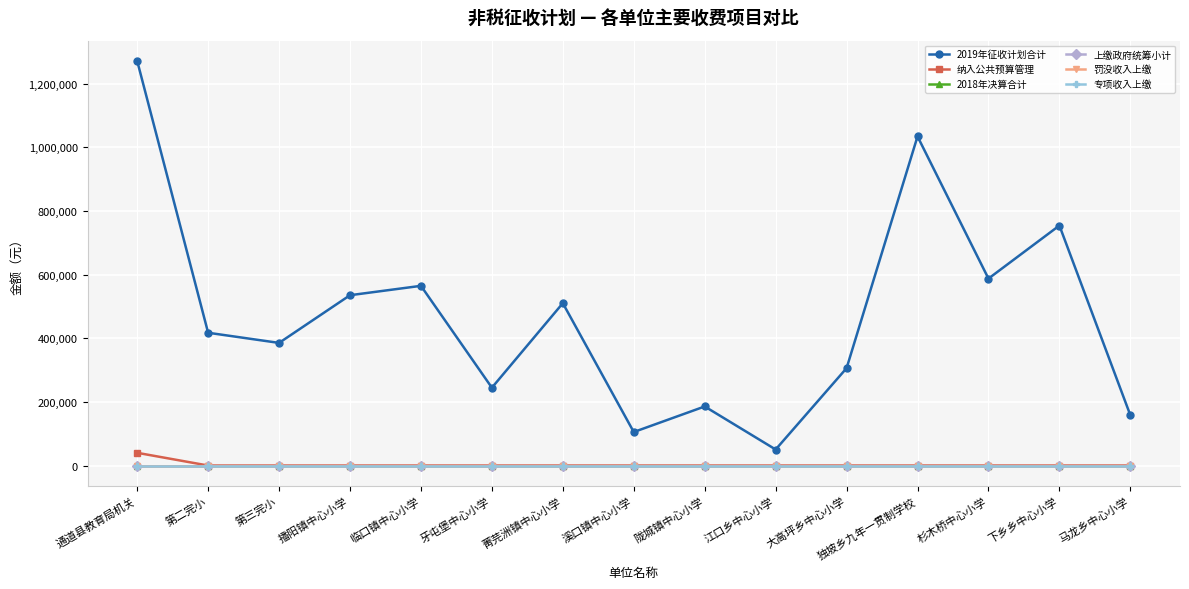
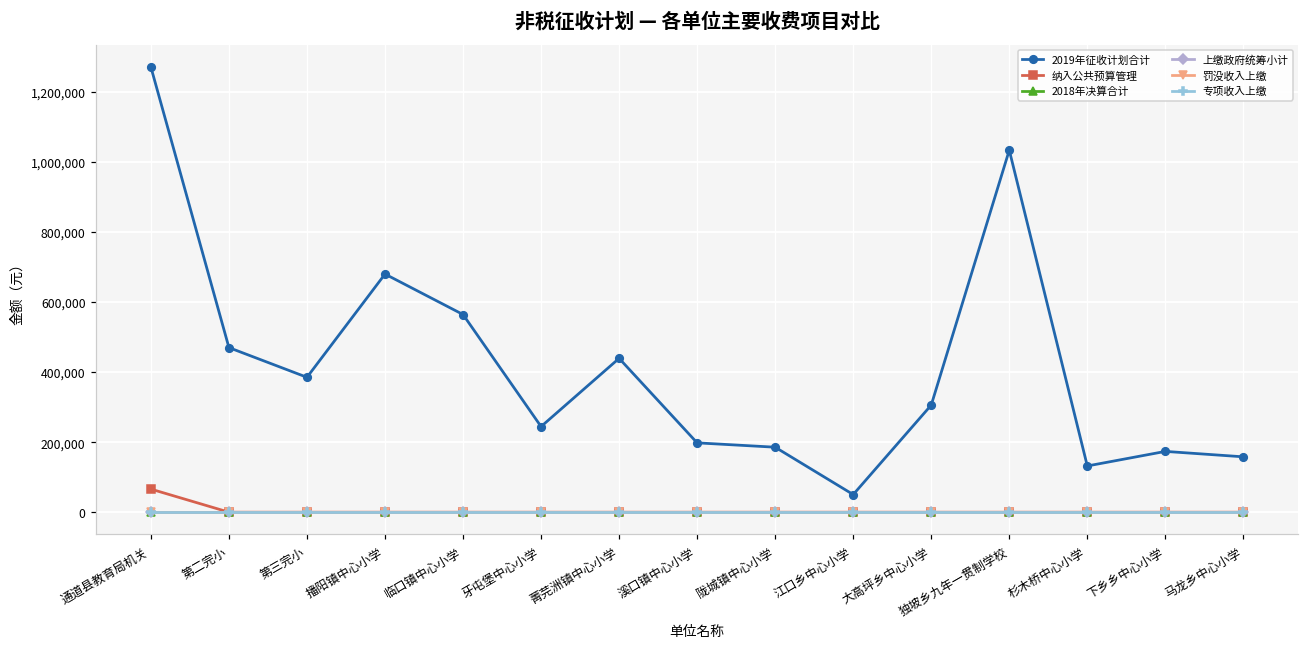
纳入公共预算管理, 通道县教育局机关: 40,000 -> 70,000
2019年征收计划合计, 第二完小: 420,000 -> 470,000
2019年征收计划合计, 播阳镇中心小学: 540,000 -> 680,000
2019年征收计划合计, 菁芫洲镇中心小学: 510,000 -> 440,000
2019年征收计划合计, 溪口镇中心小学: 110,000 -> 200,000
2019年征收计划合计, 杉木桥中心小学: 590,000 -> 130,000
2019年征收计划合计, 下乡乡中心小学: 750,000 -> 170,000
